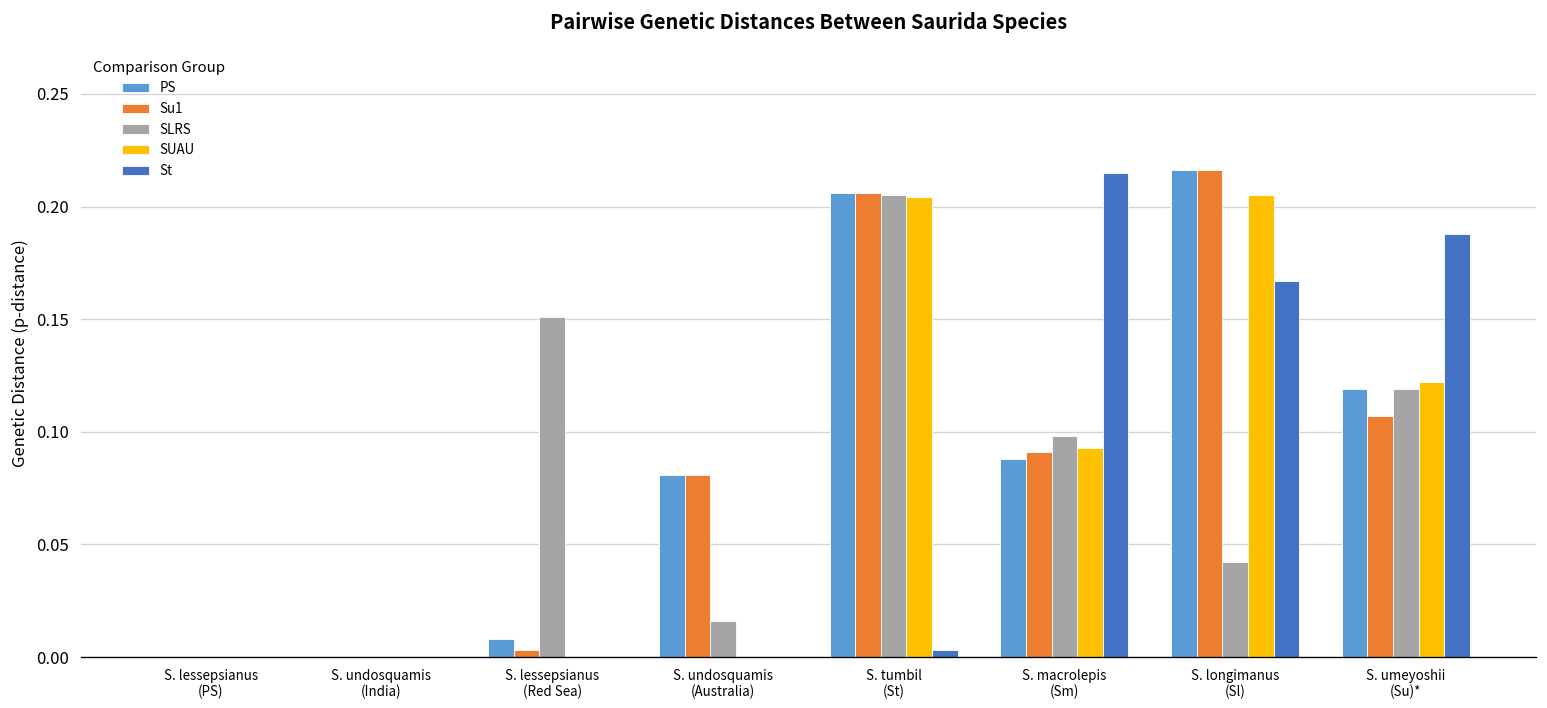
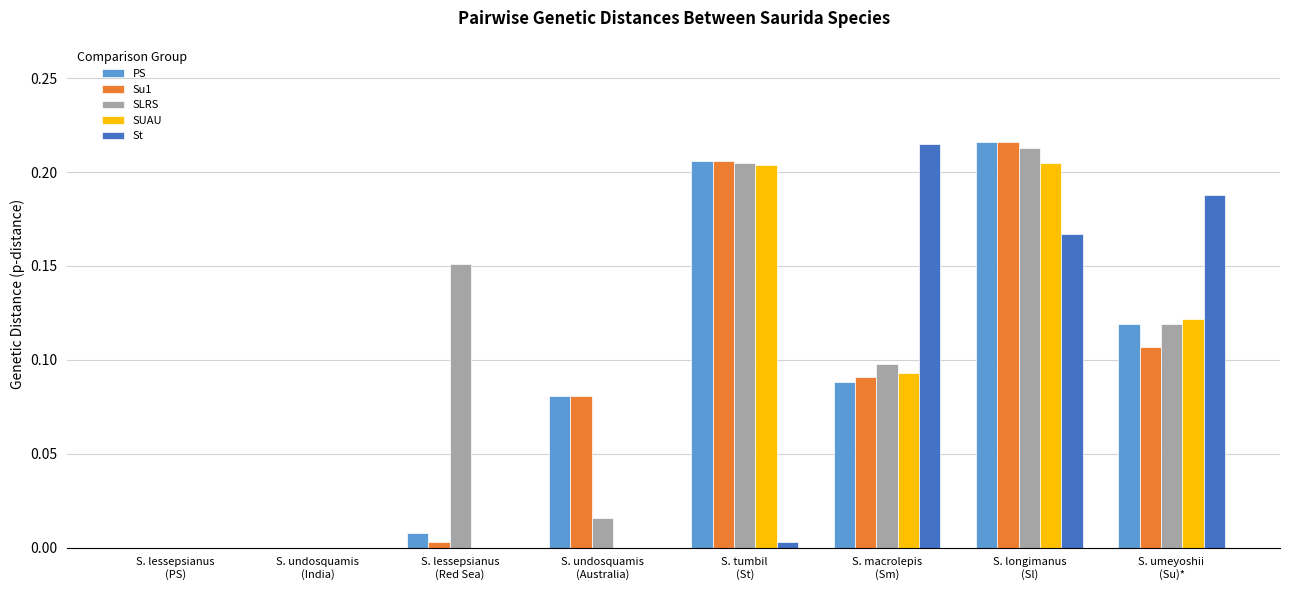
SLRS, S. longimanus (Sl): 0.042 -> 0.213
